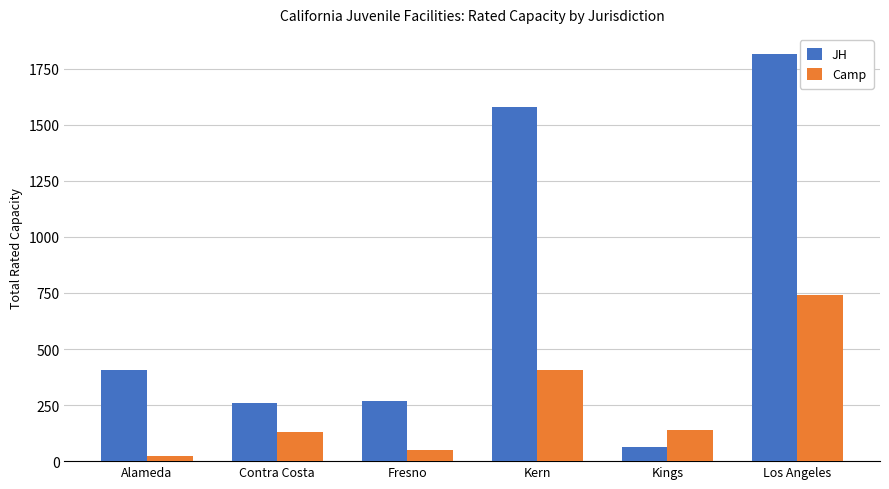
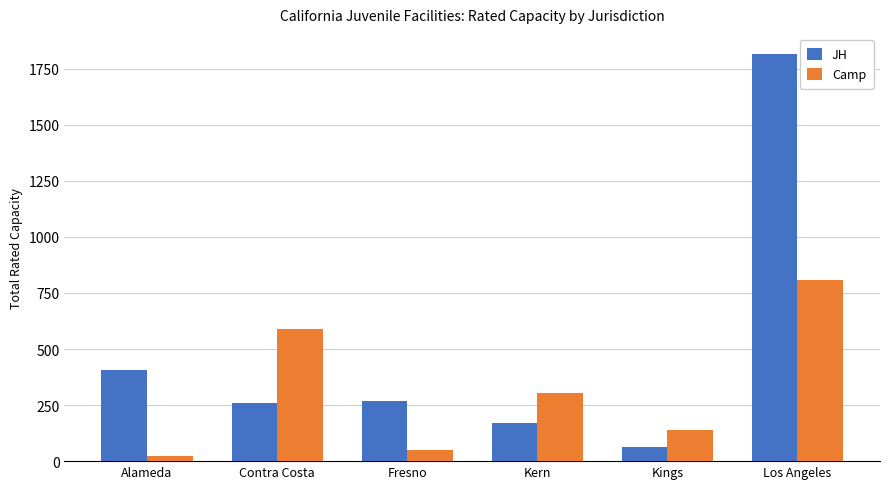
Camp, Contra Costa: 130 -> 590
JH, Kern: 1580 -> 170
Camp, Kern: 410 -> 310
Camp, Los Angeles: 740 -> 810
